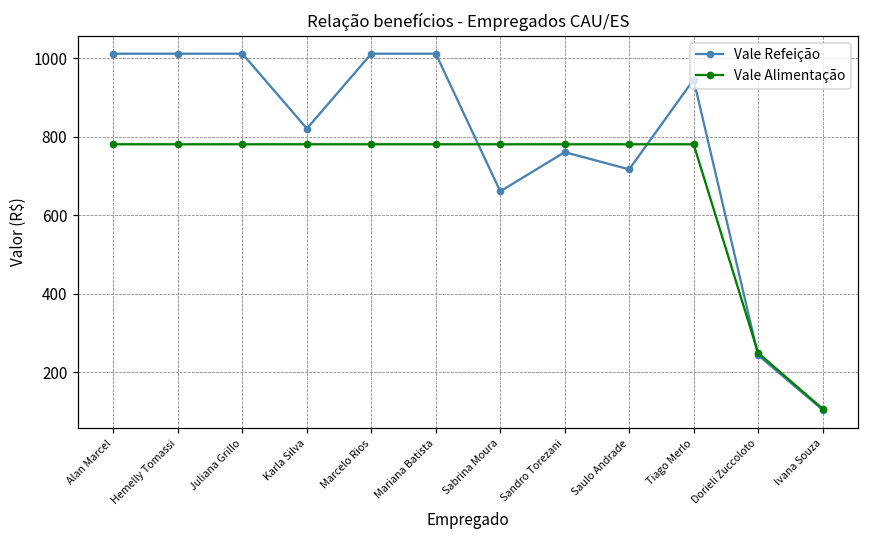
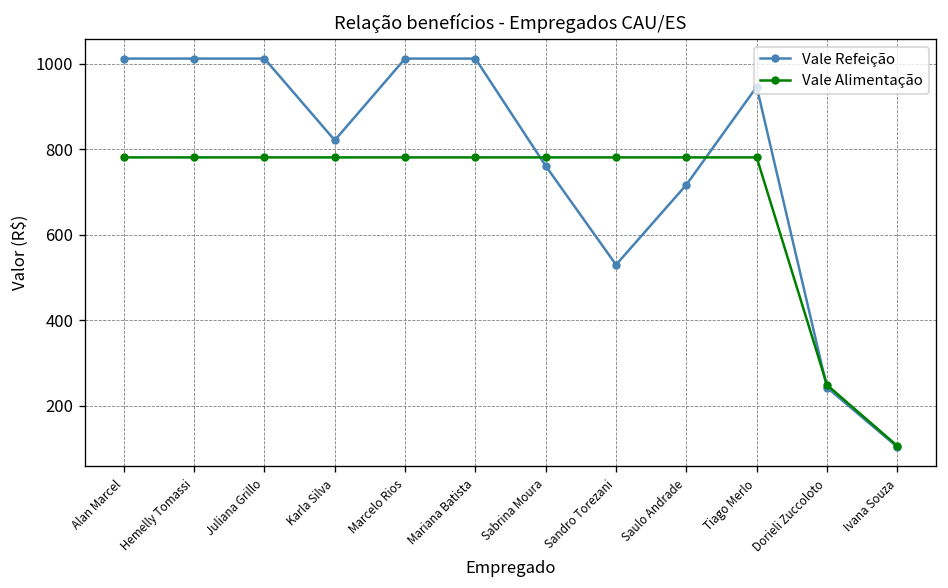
Vale Refeição, Sabrina Moura: 660 -> 760
Vale Refeição, Sandro Torezani: 760 -> 530
